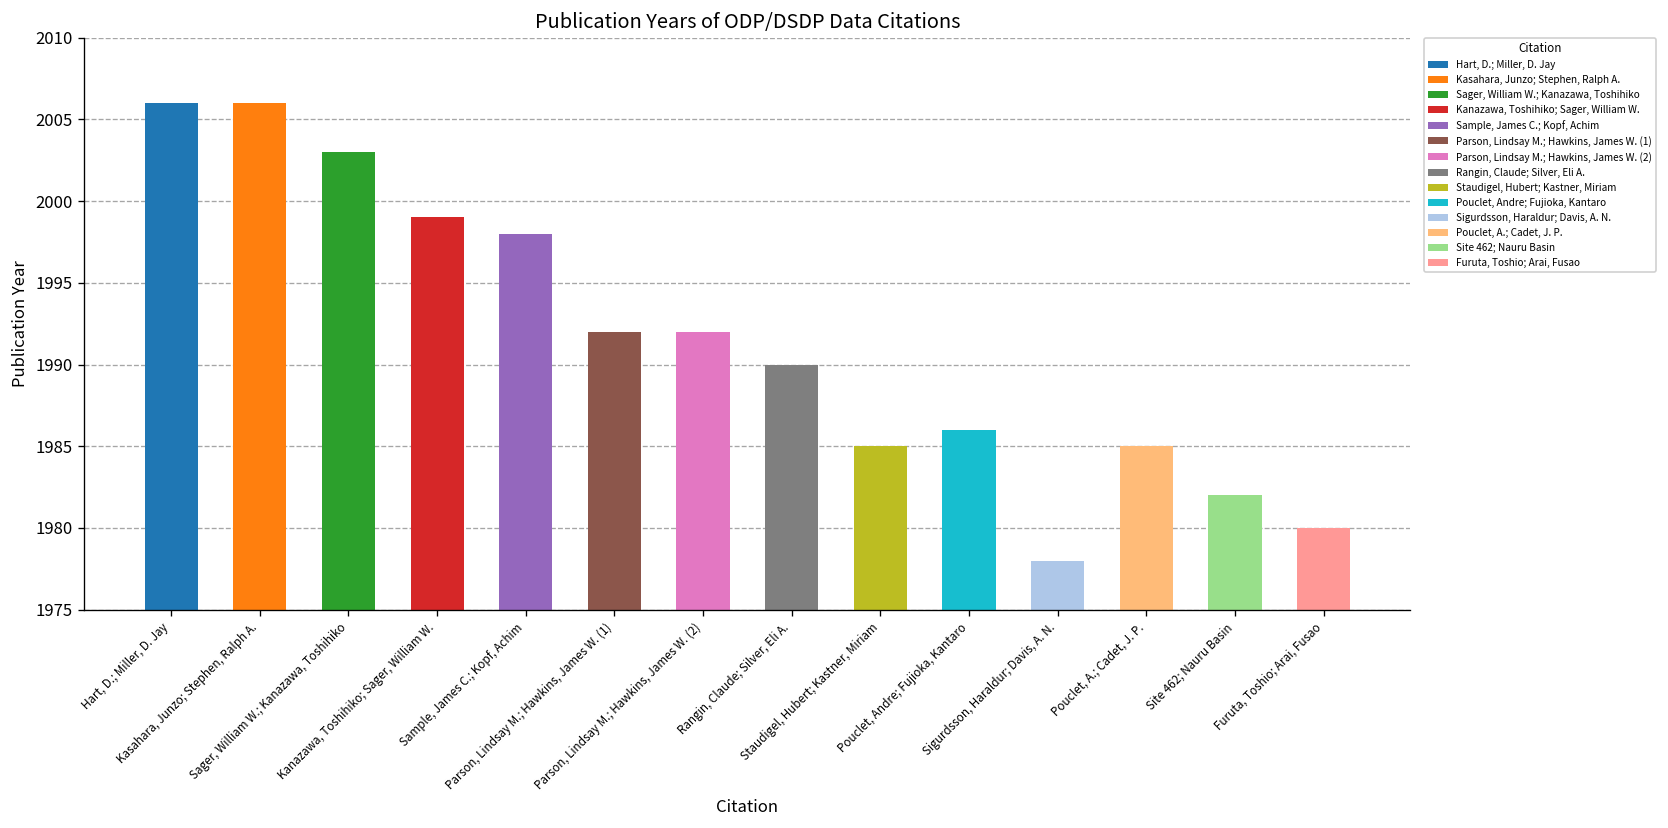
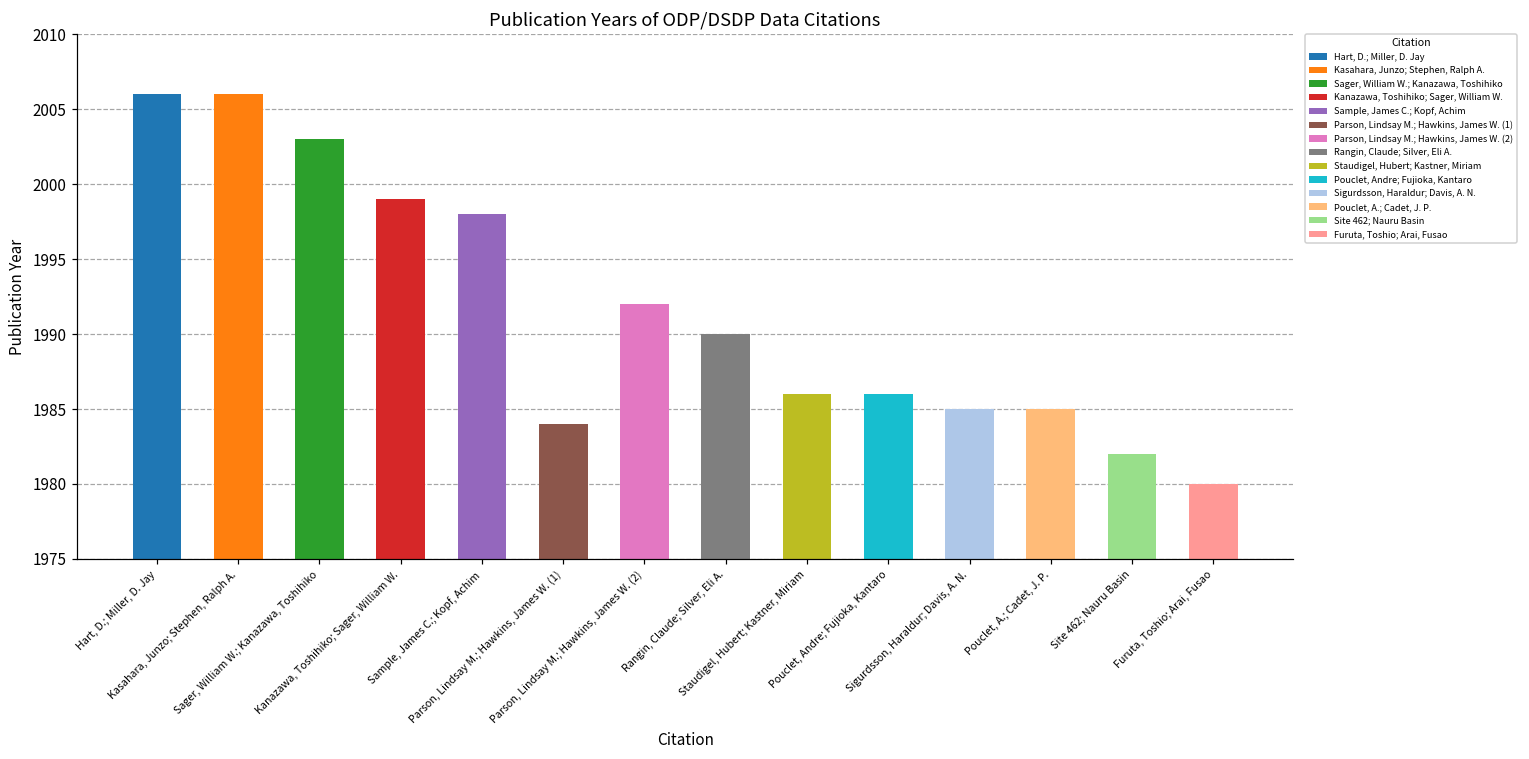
Parson, Lindsay M.; Hawkins, James W. (1): 1992 -> 1984
Staudigel, Hubert; Kastner, Miriam: 1985 -> 1986
Sigurdsson, Haraldur; Davis, A. N.: 1978 -> 1985
